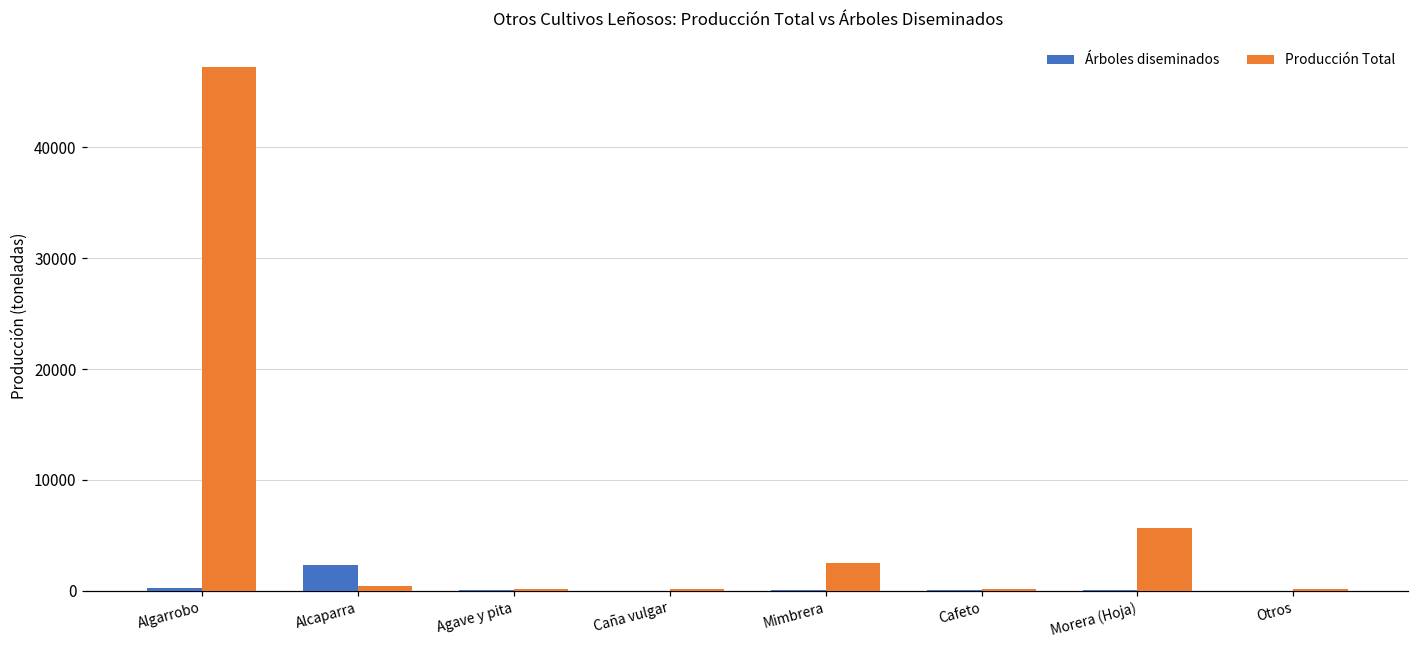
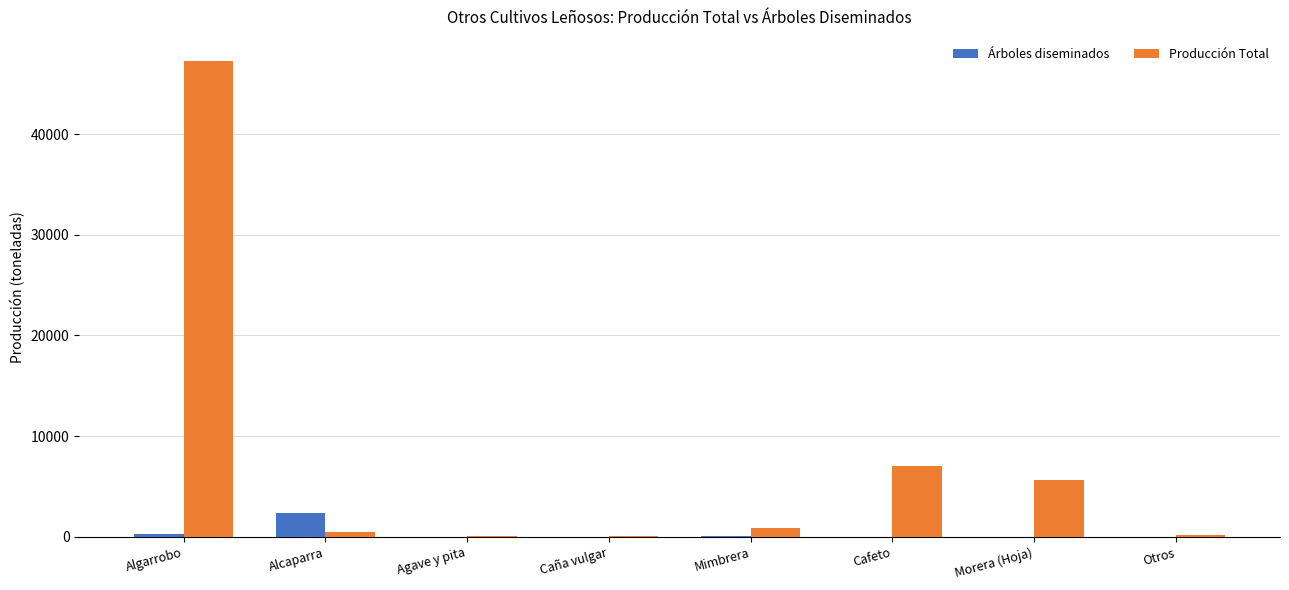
Producción Total, Mimbrera: 2500 -> 900
Producción Total, Cafeto: 100 -> 7000
